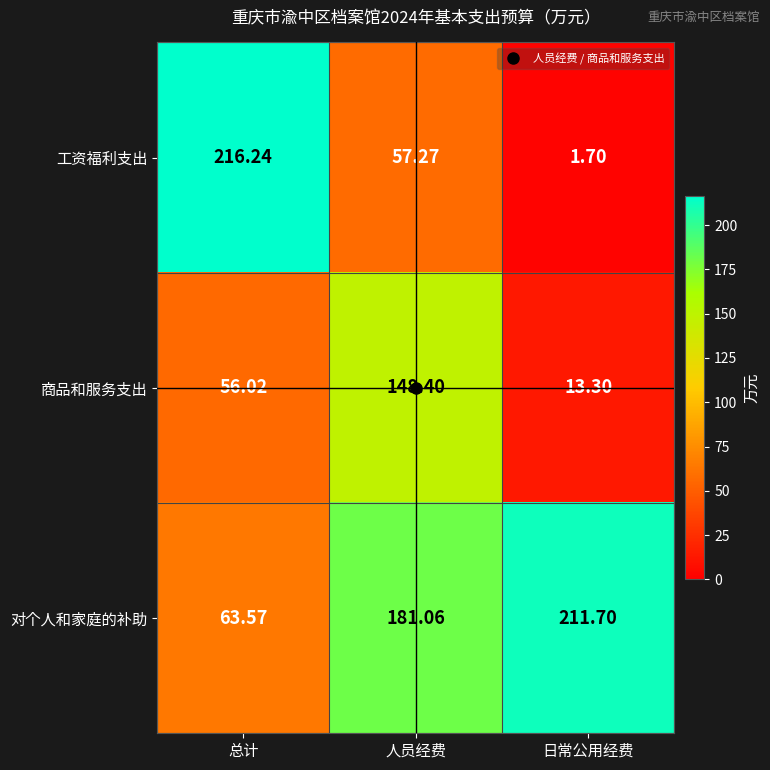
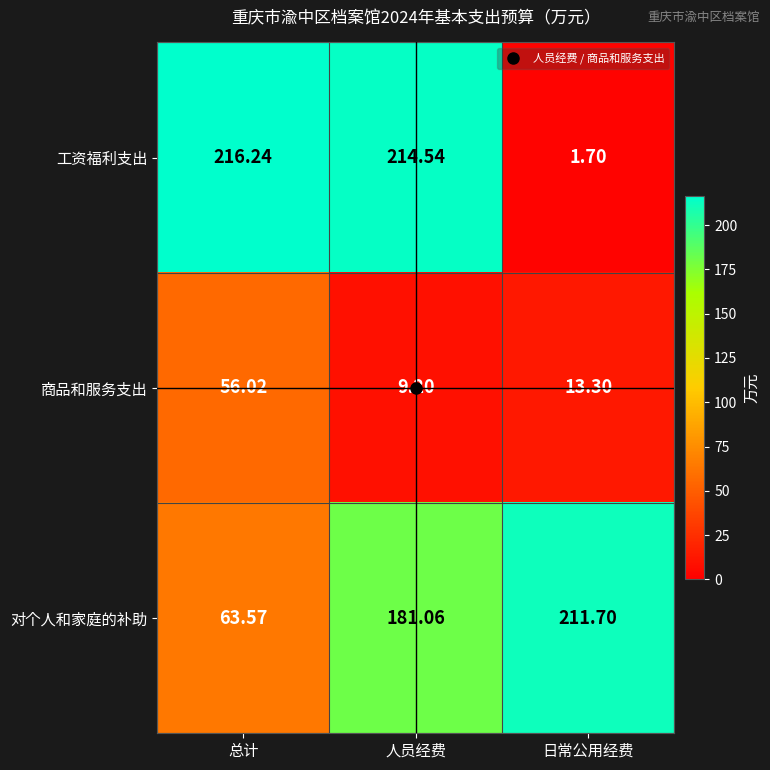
工资福利支出, 人员经费: 57.27 -> 214.54
商品和服务支出, 人员经费: 148.40 -> 9.20
